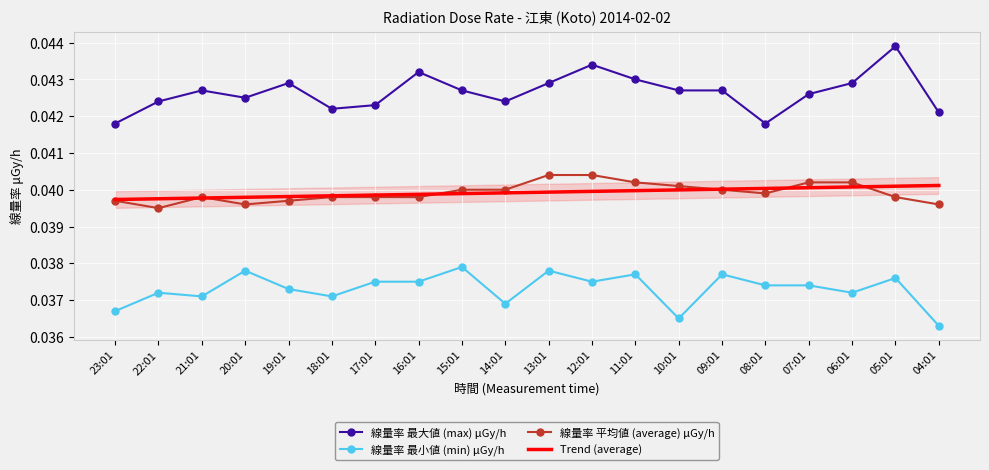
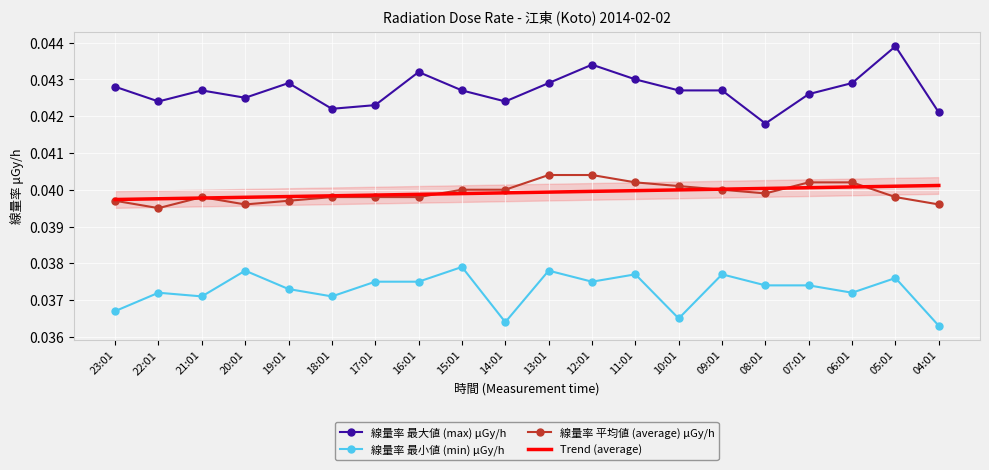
線量率 最大値 (max) μGy/h, 23:01: 0.0418 -> 0.0428
線量率 最小値 (min) μGy/h, 14:01: 0.0369 -> 0.0364
